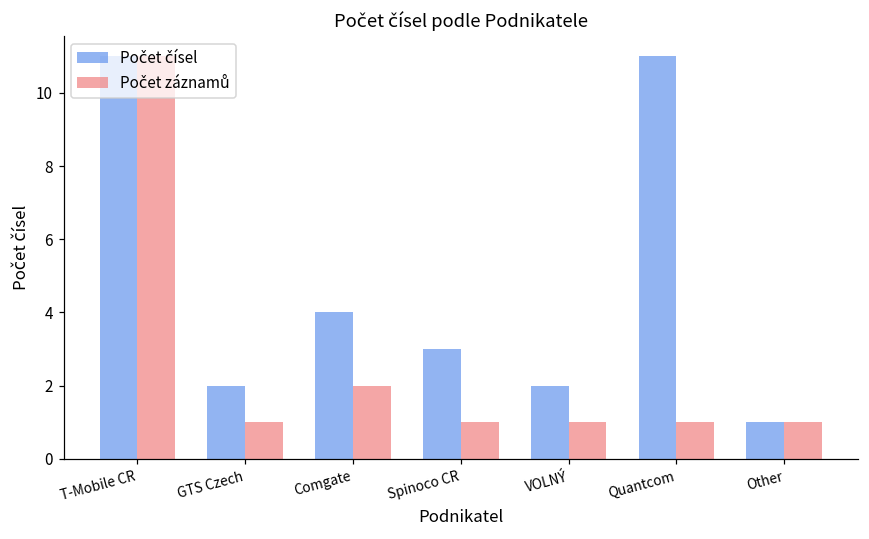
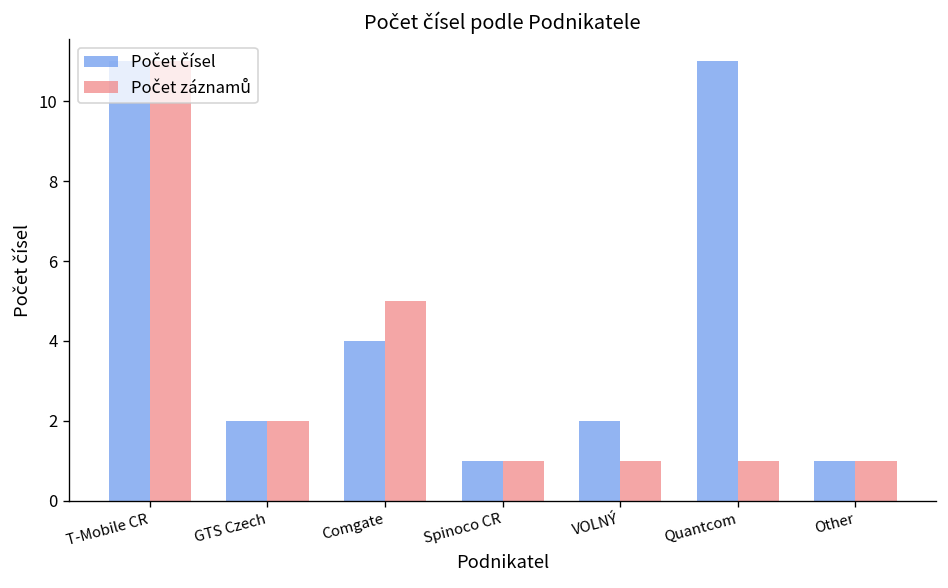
Počet záznamů, GTS Czech: 1 -> 2
Počet záznamů, Comgate: 2 -> 5
Počet čísel, Spinoco CR: 3 -> 1
